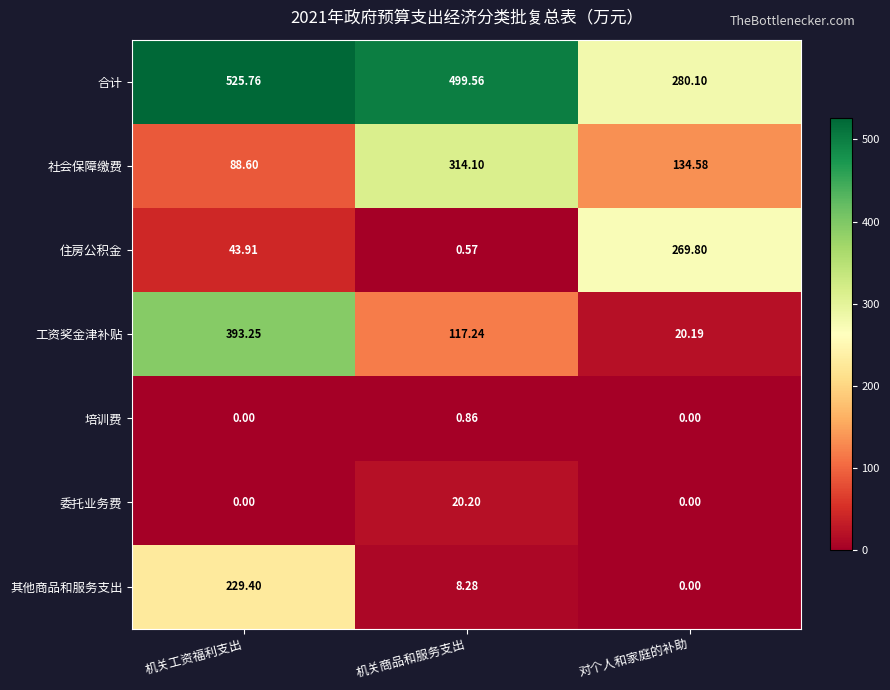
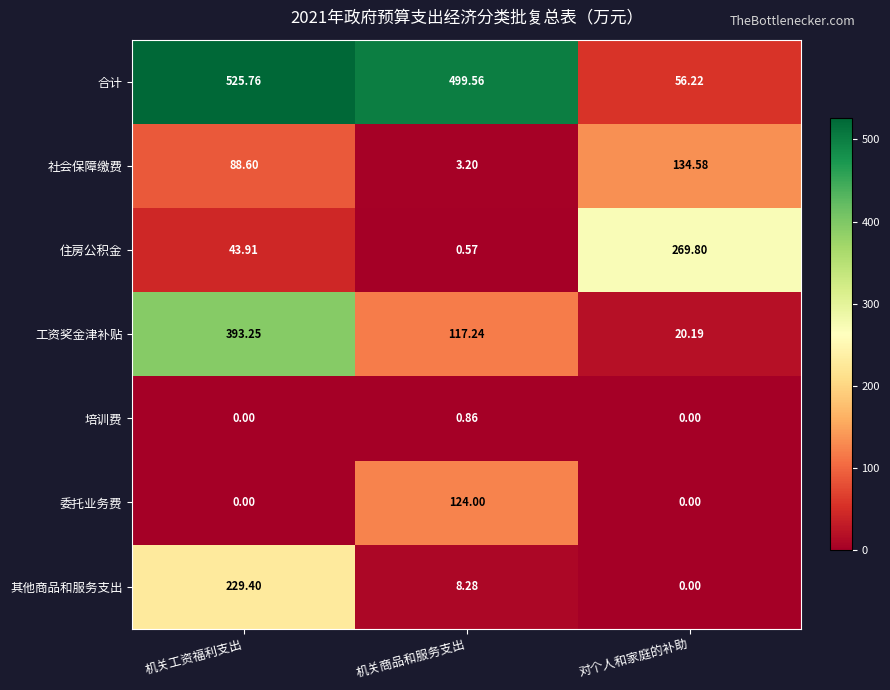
合计, 对个人和家庭的补助: 280.10 -> 56.22
社会保障缴费, 机关商品和服务支出: 314.10 -> 3.20
委托业务费, 机关商品和服务支出: 20.20 -> 124.00
